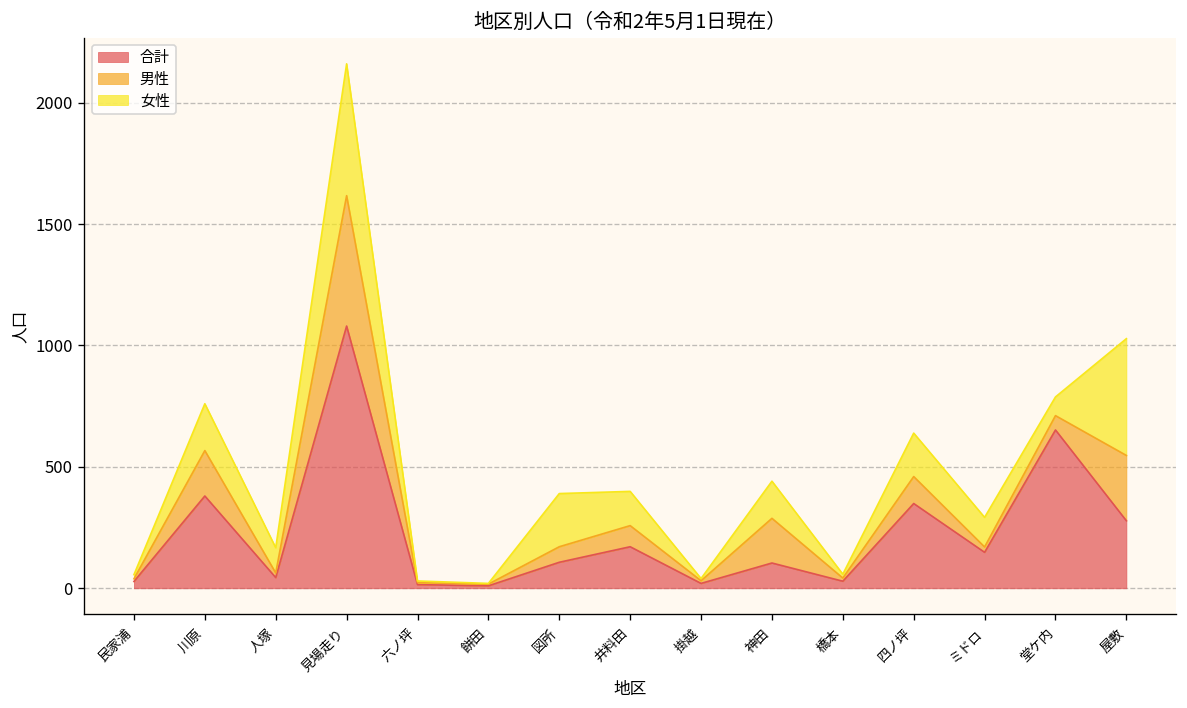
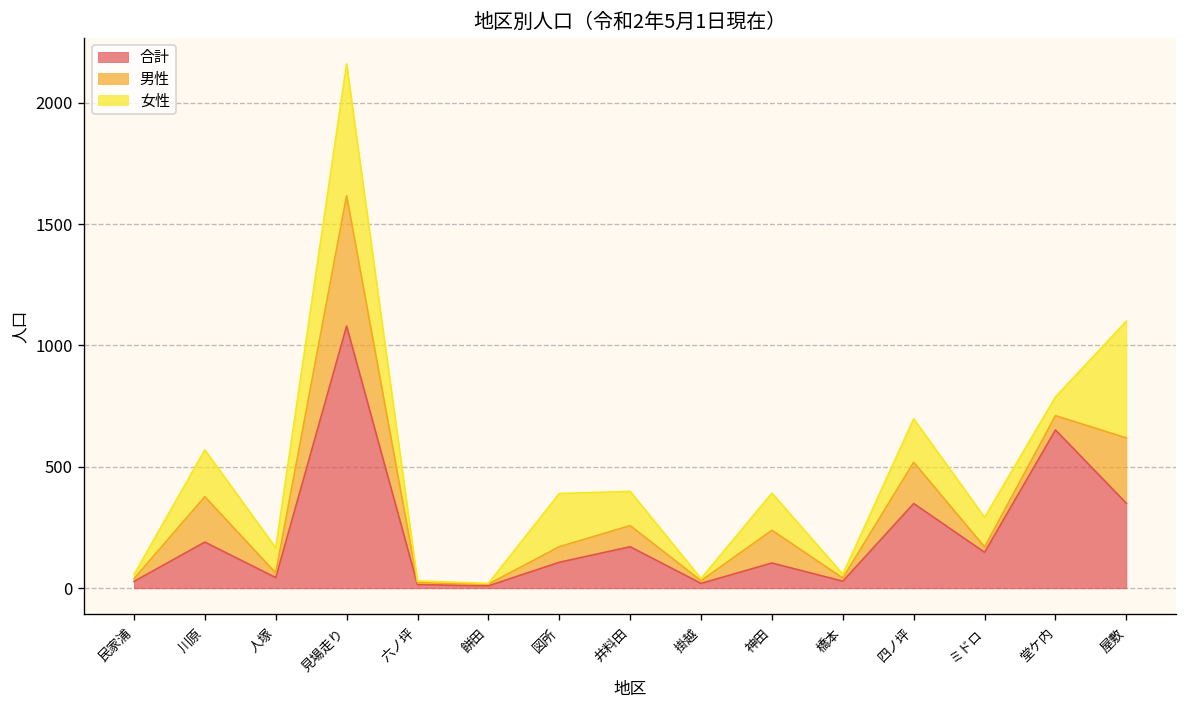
合計, 川原: 380 -> 190
男性, 神田: 180 -> 140
男性, 四ノ坪: 110 -> 170
合計, 屋敷: 280 -> 350
